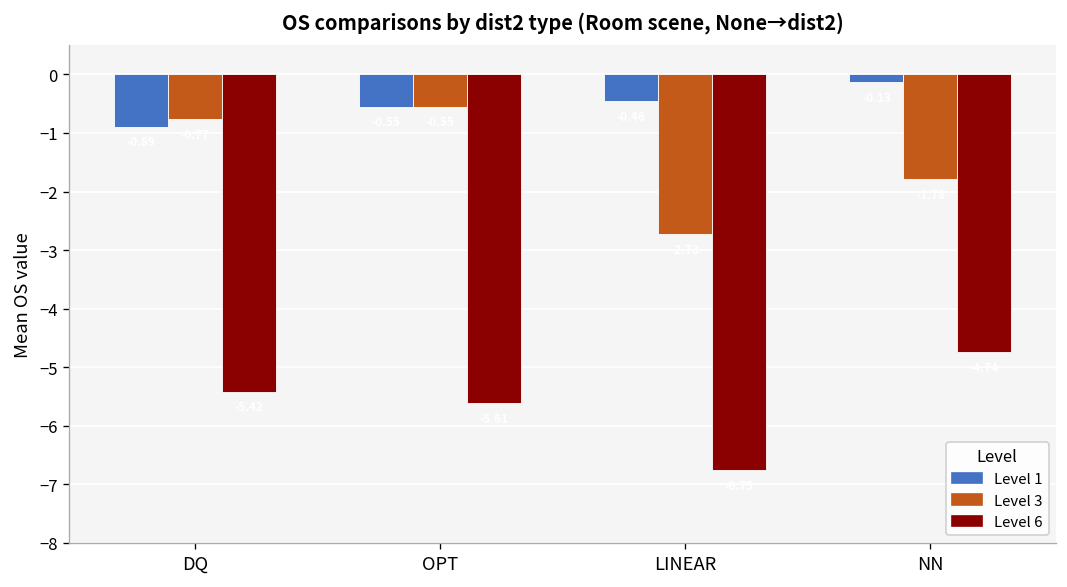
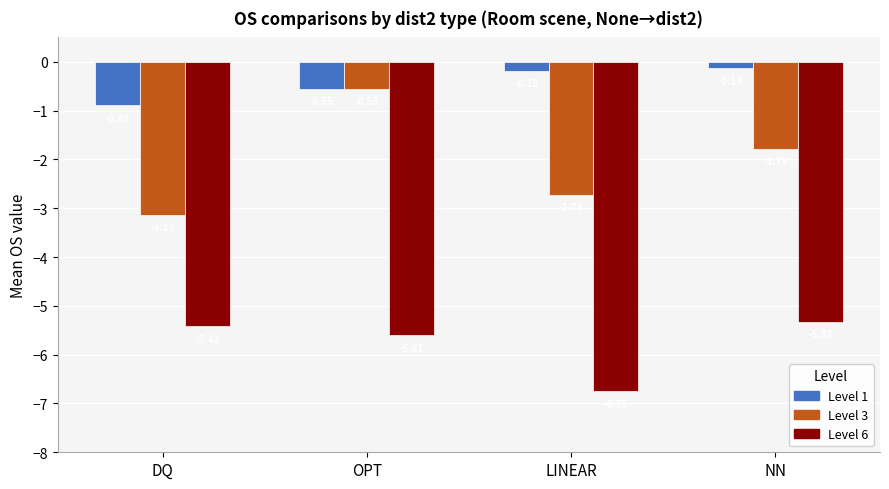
Level 3, DQ: -0.8 -> -3.1
Level 1, LINEAR: -0.5 -> -0.2
Level 6, NN: -4.7 -> -5.3
